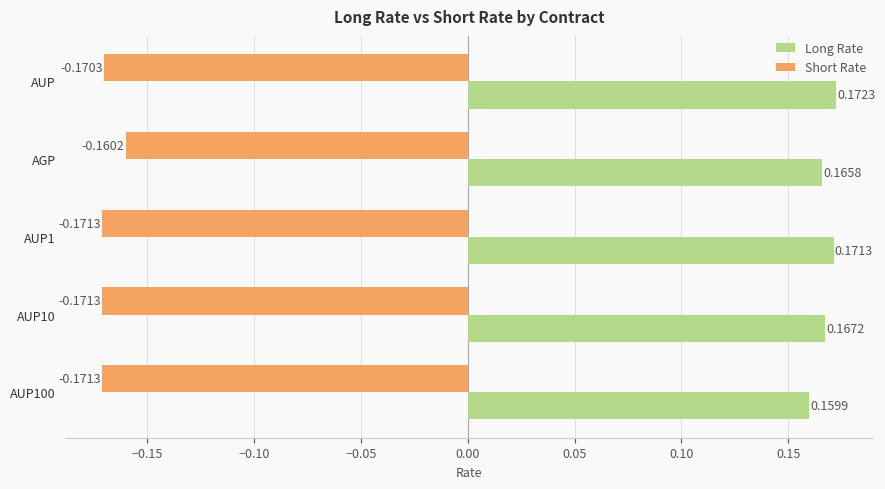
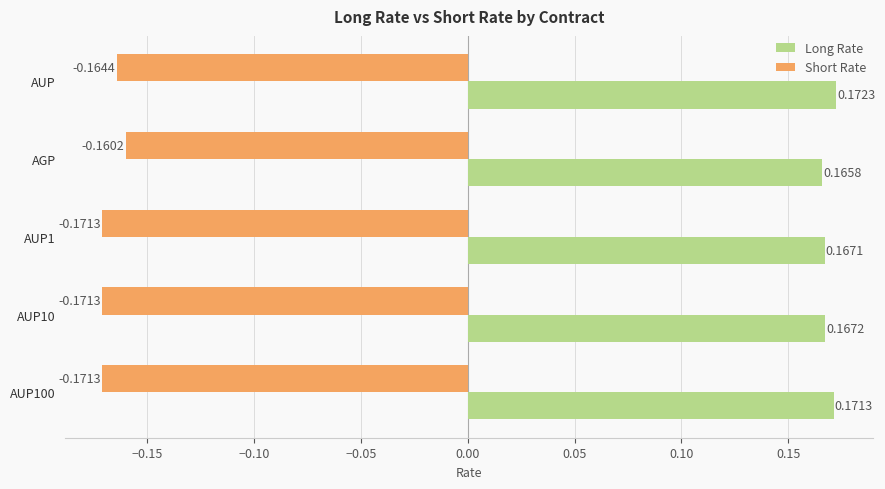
Short Rate, AUP: -0.1703 -> -0.1644
Long Rate, AUP1: 0.1713 -> 0.1671
Long Rate, AUP100: 0.1599 -> 0.1713
